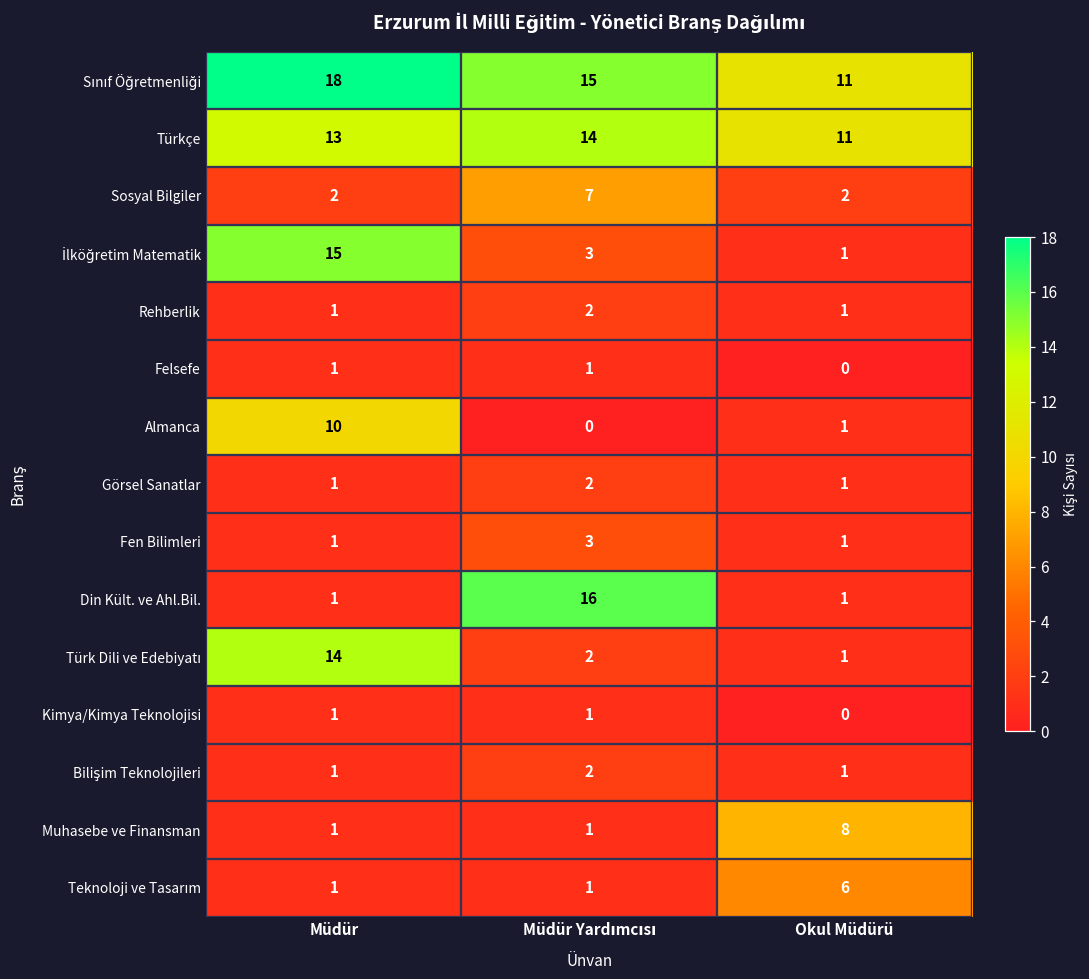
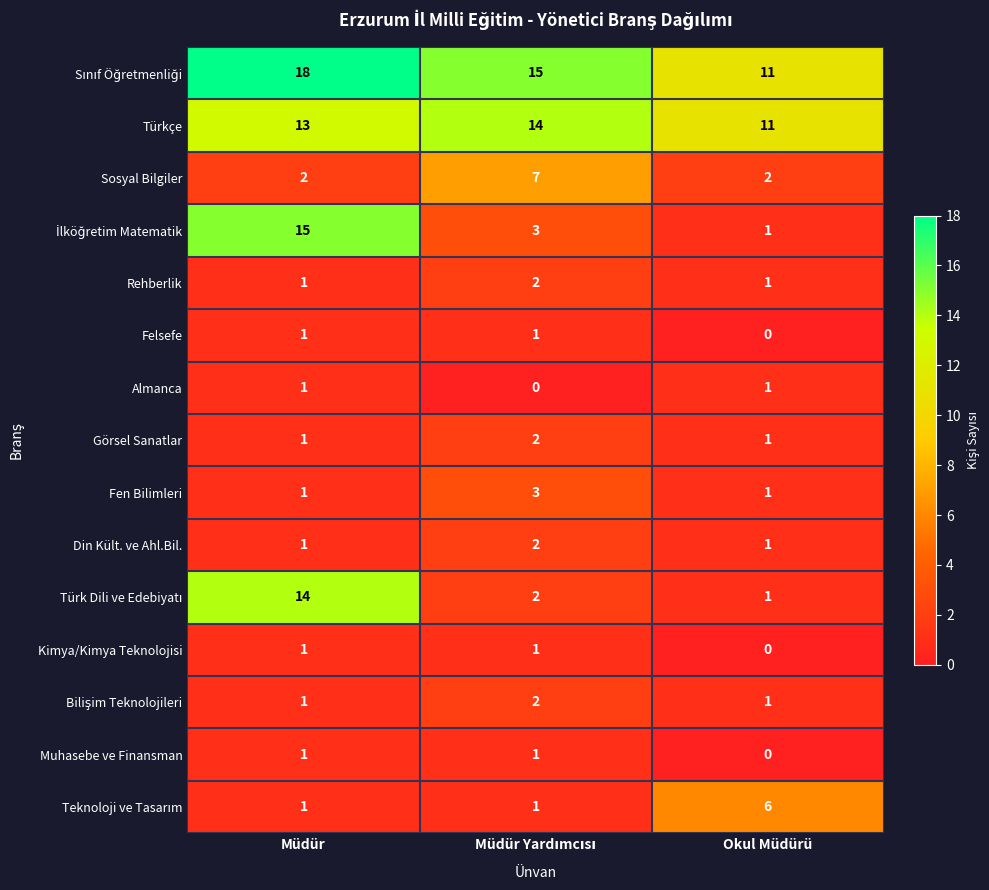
Almanca, Müdür: 10 -> 1
Din Kült. ve Ahl.Bil., Müdür Yardımcısı: 16 -> 2
Muhasebe ve Finansman, Okul Müdürü: 8 -> 0
